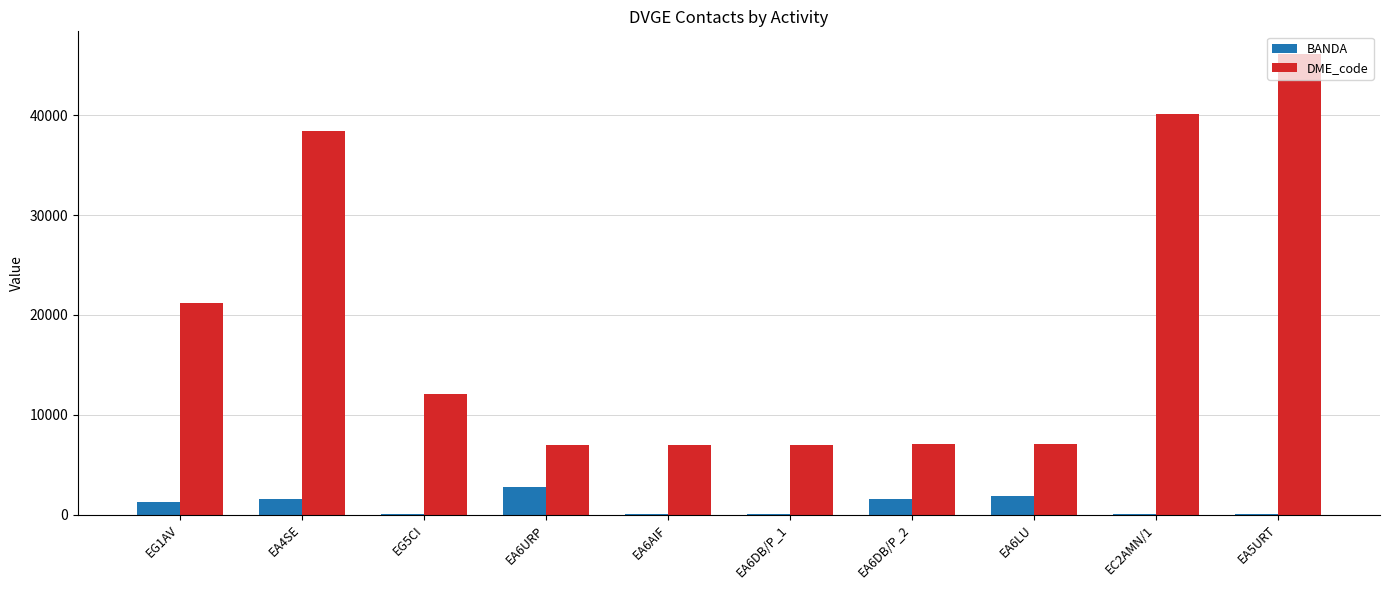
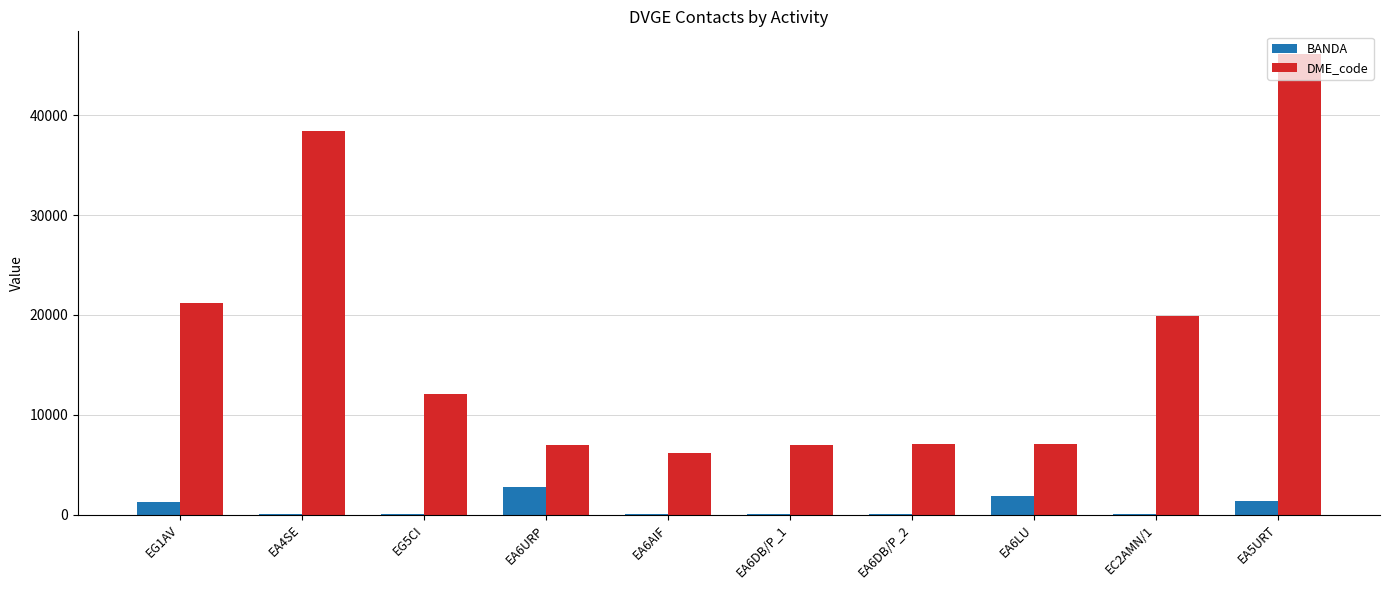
BANDA, EA4SE: 2000 -> 0
DME_code, EA6AIF: 7000 -> 6000
BANDA, EA6DB/P_2: 2000 -> 0
DME_code, EC2AMN/1: 40000 -> 20000
BANDA, EA5URT: 0 -> 1000
